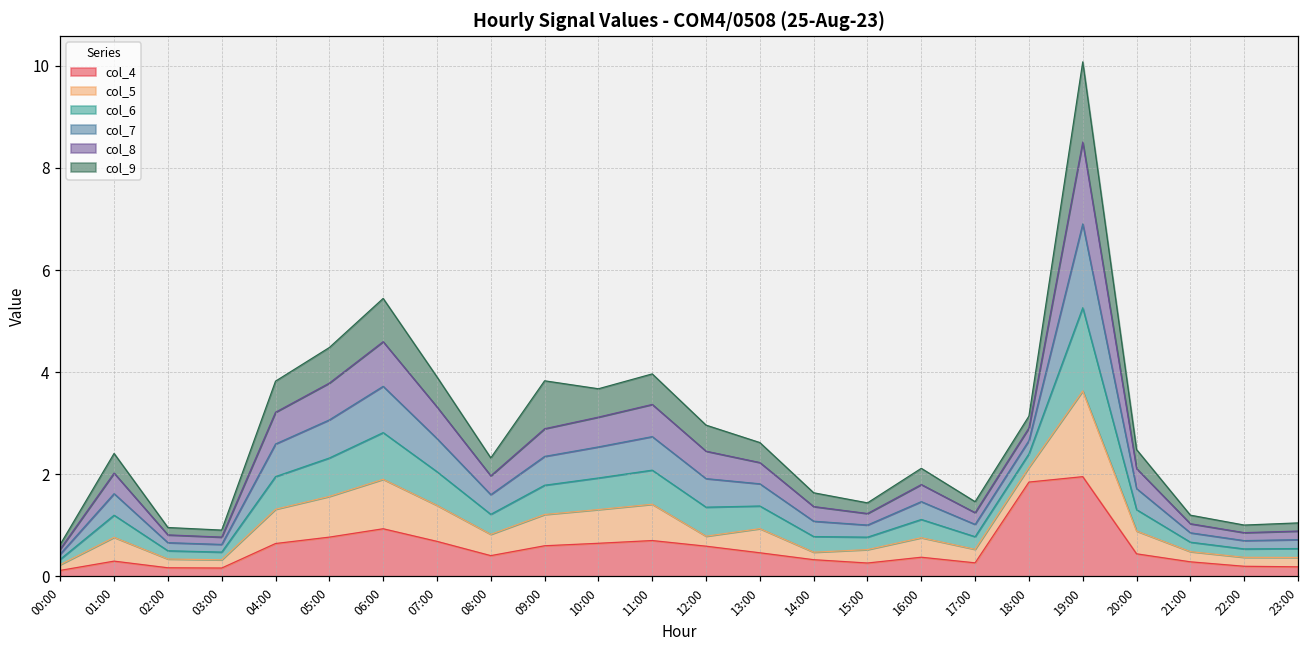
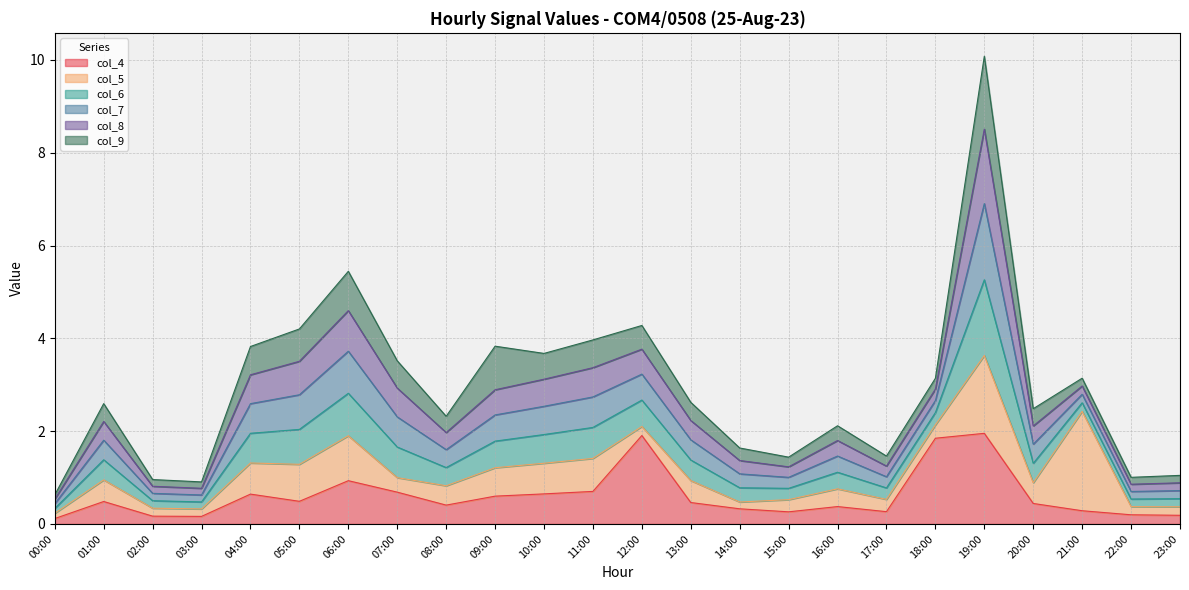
col_4, 01:00: 0.3 -> 0.5
col_4, 05:00: 0.8 -> 0.5
col_5, 07:00: 0.7 -> 0.3
col_4, 12:00: 0.6 -> 1.9
col_5, 21:00: 0.2 -> 2.1
